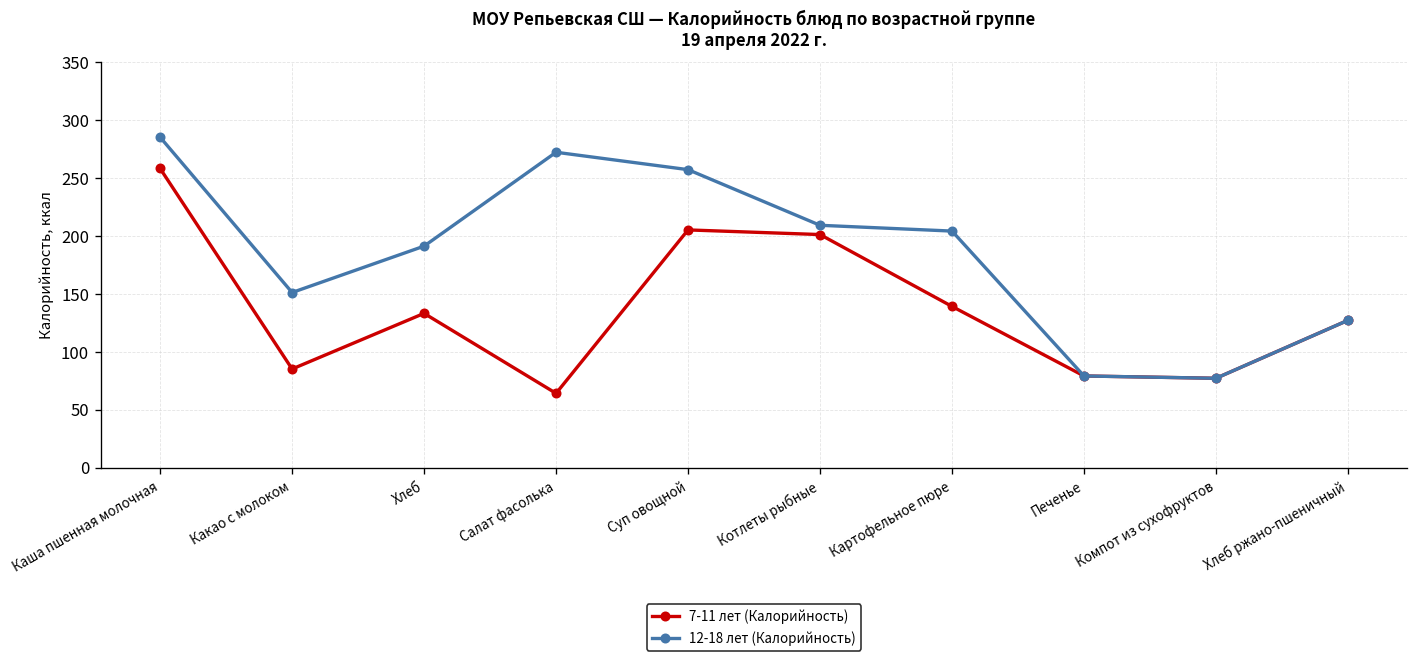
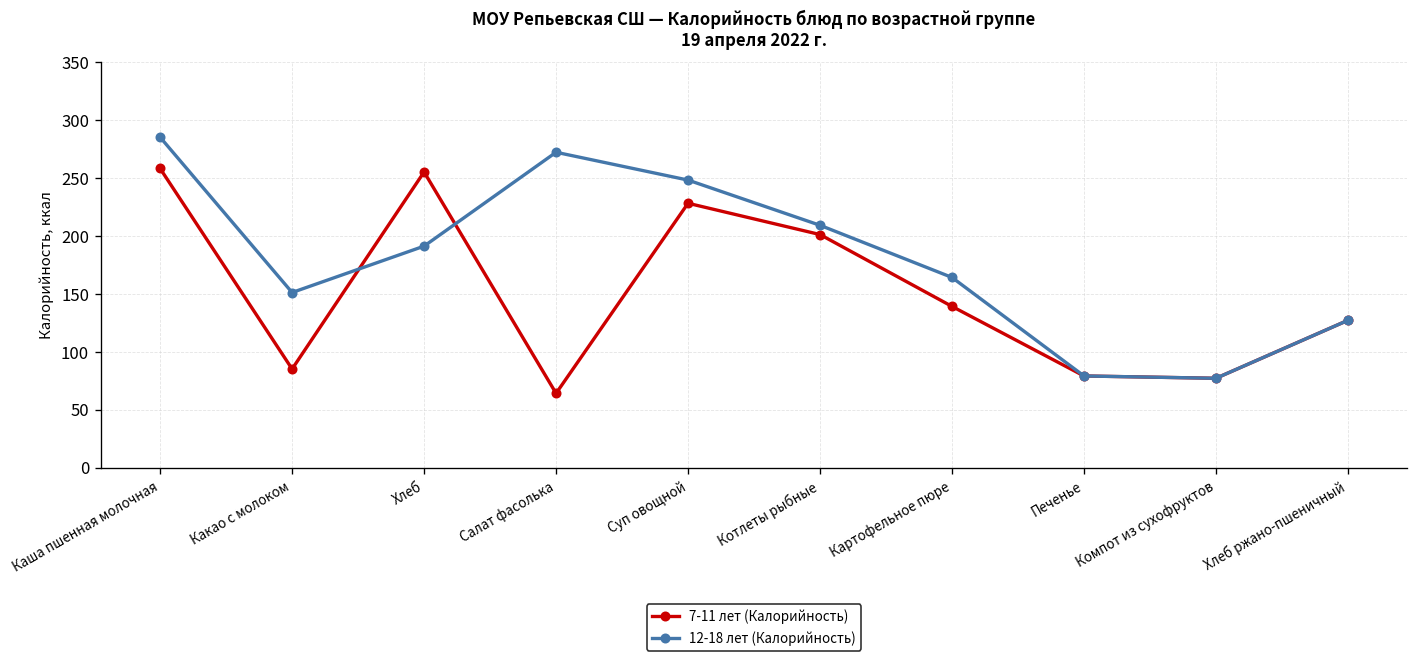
7-11 лет (Калорийность), Хлеб: 130 -> 260
7-11 лет (Калорийность), Суп овощной: 210 -> 230
12-18 лет (Калорийность), Суп овощной: 260 -> 250
12-18 лет (Калорийность), Картофельное пюре: 200 -> 160
